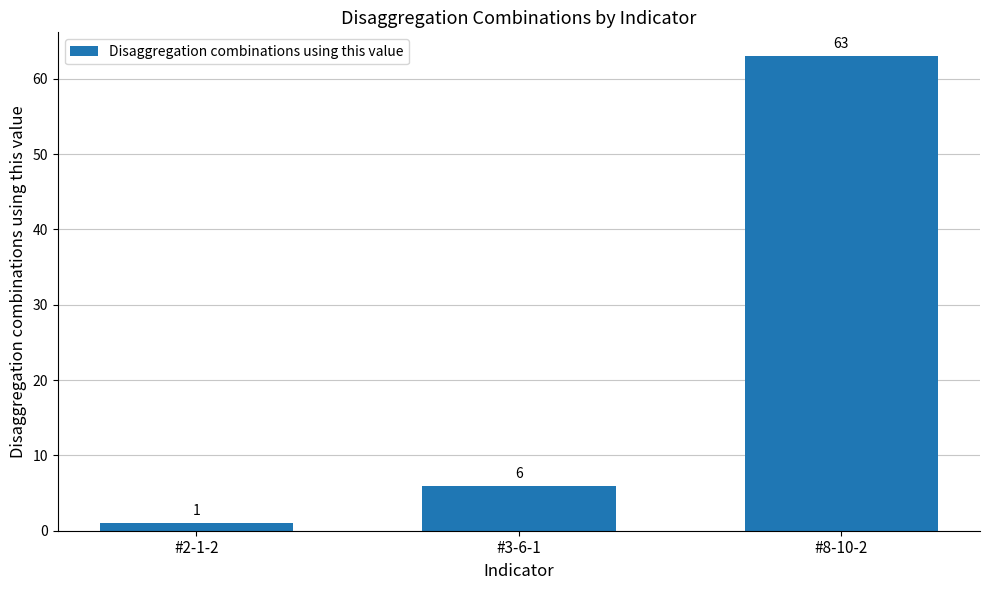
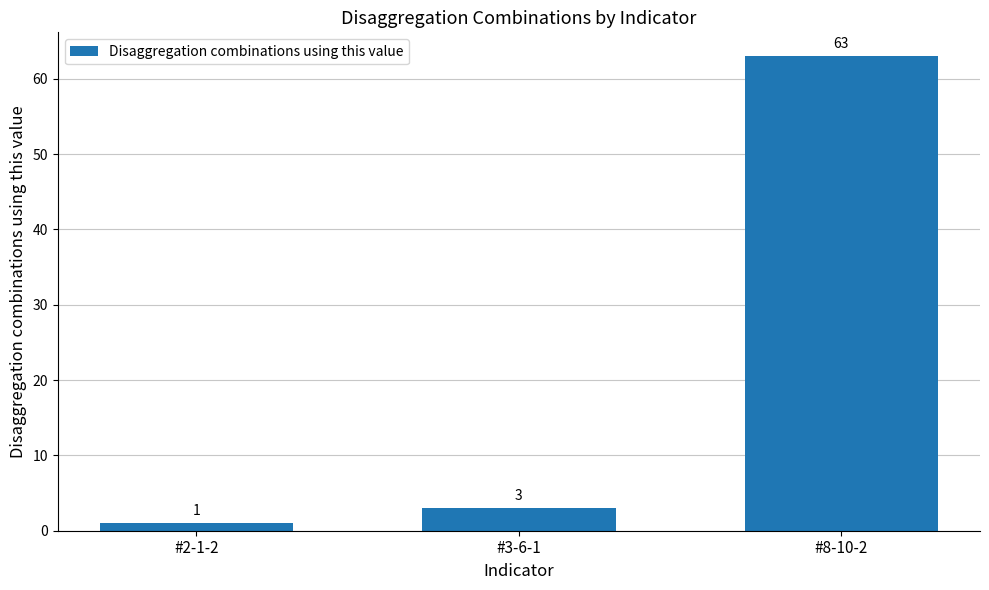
#3-6-1: 6 -> 3
